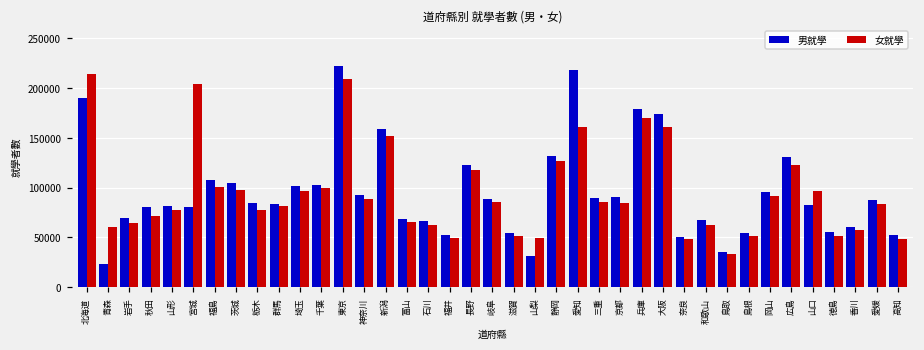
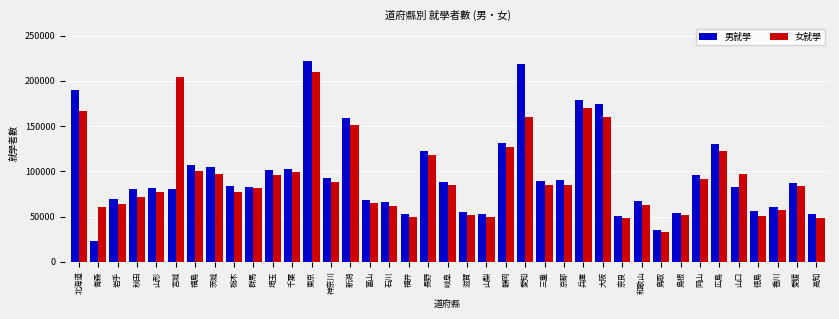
女就學, 北海道: 210000 -> 170000
男就學, 山梨: 30000 -> 50000
